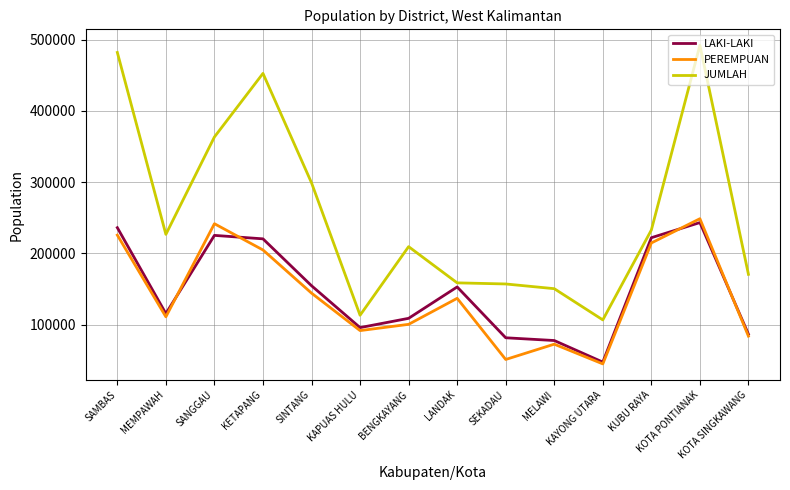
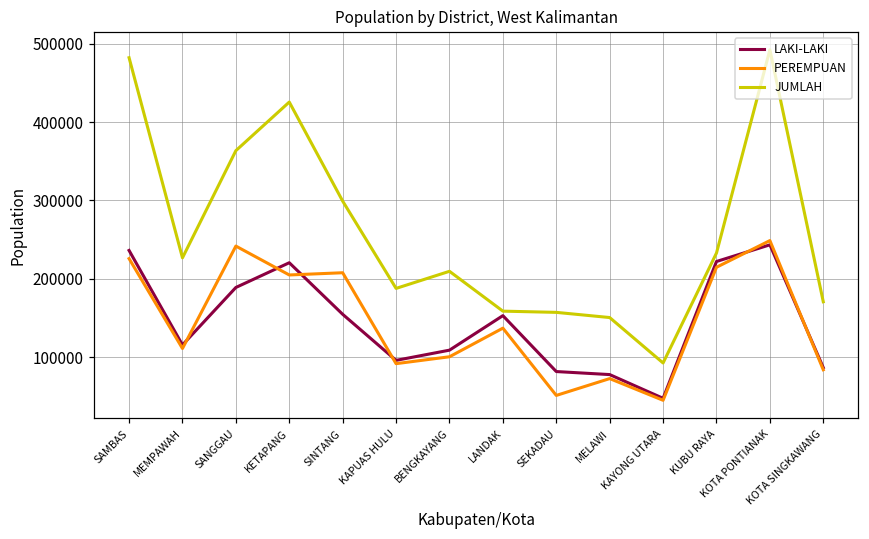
LAKI-LAKI, SANGGAU: 230000 -> 190000
JUMLAH, KETAPANG: 450000 -> 430000
PEREMPUAN, SINTANG: 140000 -> 210000
JUMLAH, KAPUAS HULU: 110000 -> 190000
JUMLAH, KAYONG UTARA: 110000 -> 90000
